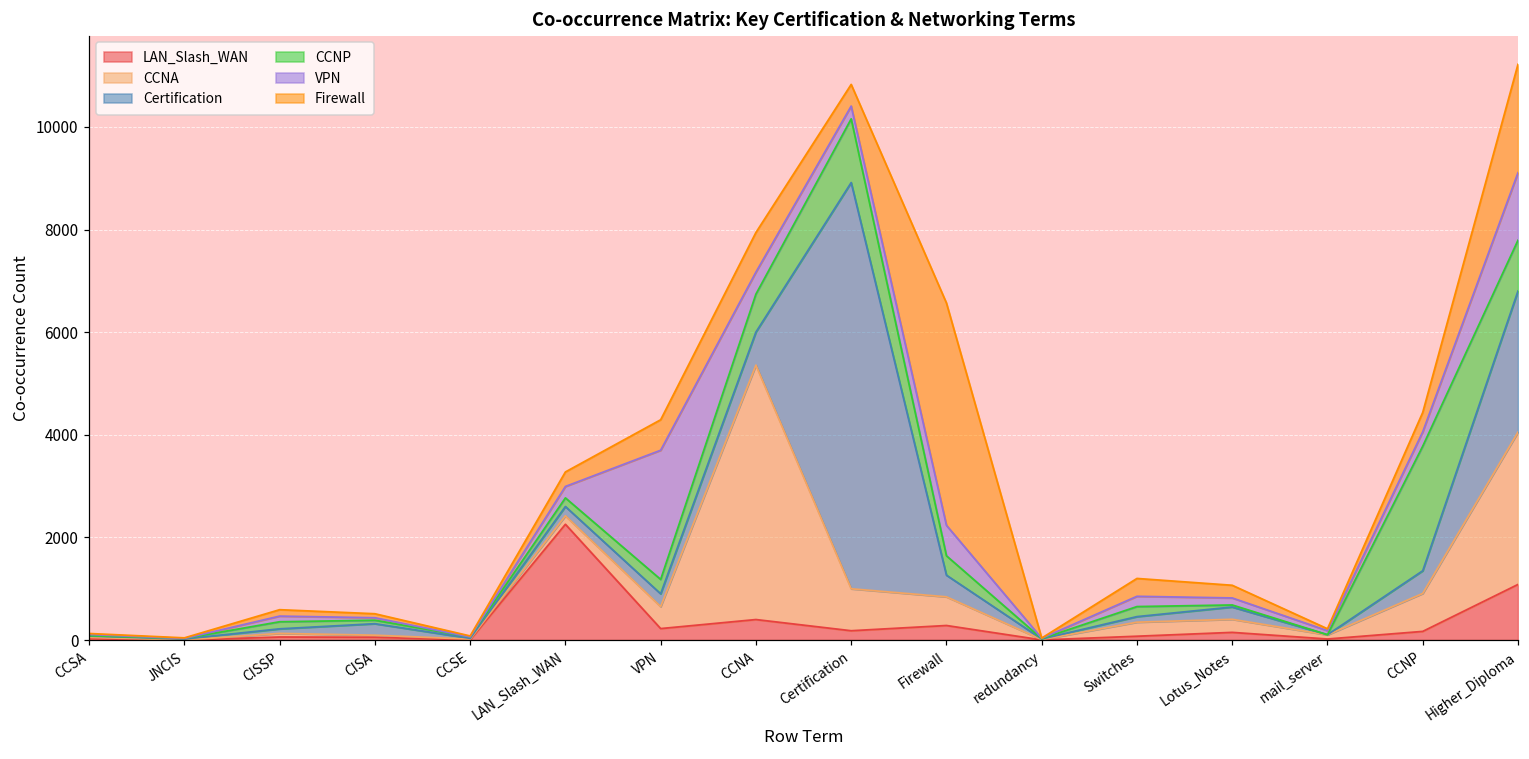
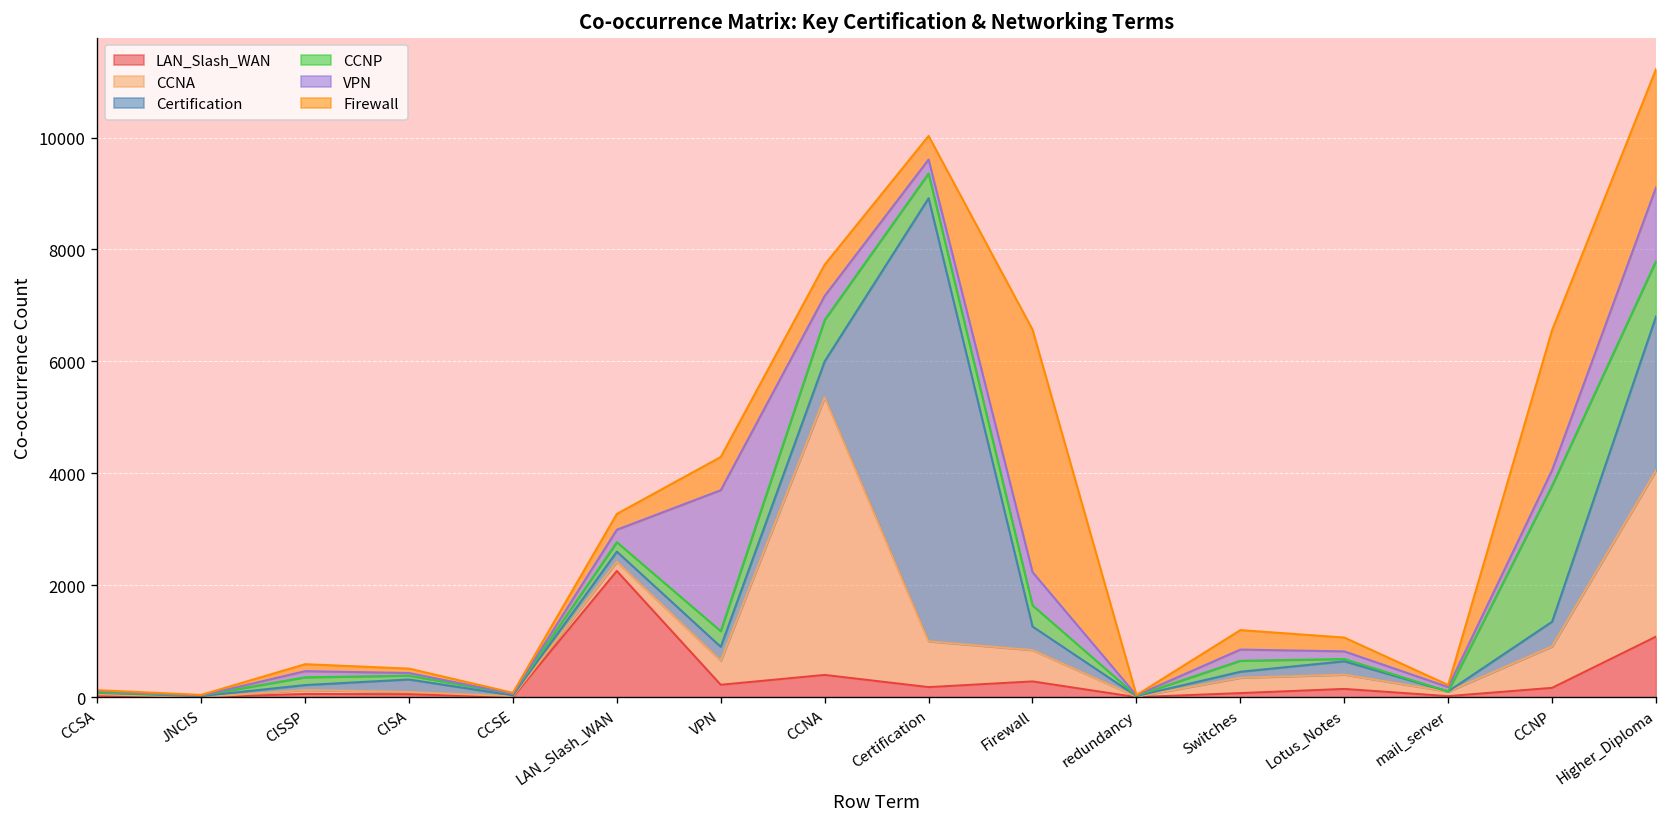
Firewall, CCNA: 800 -> 600
CCNP, Certification: 1200 -> 400
Firewall, CCNP: 400 -> 2500
